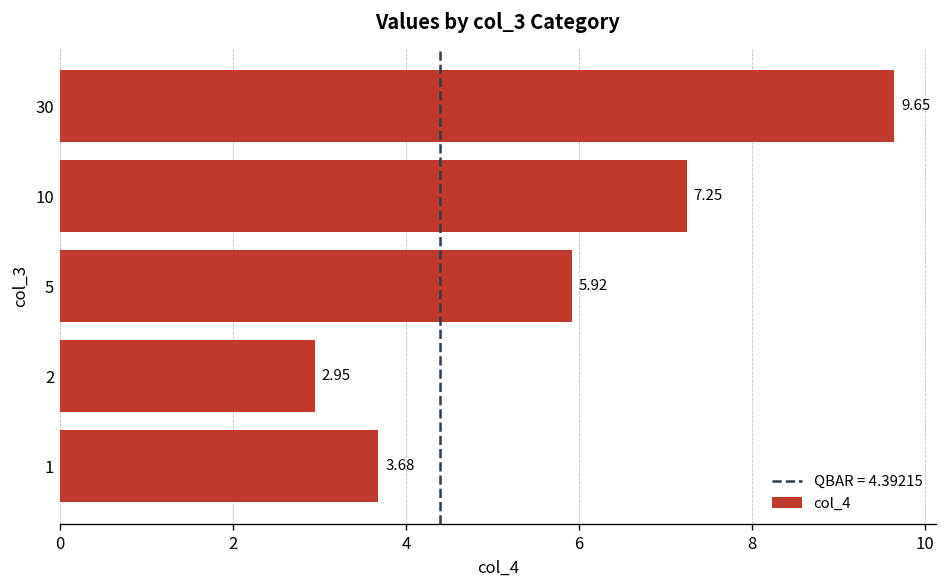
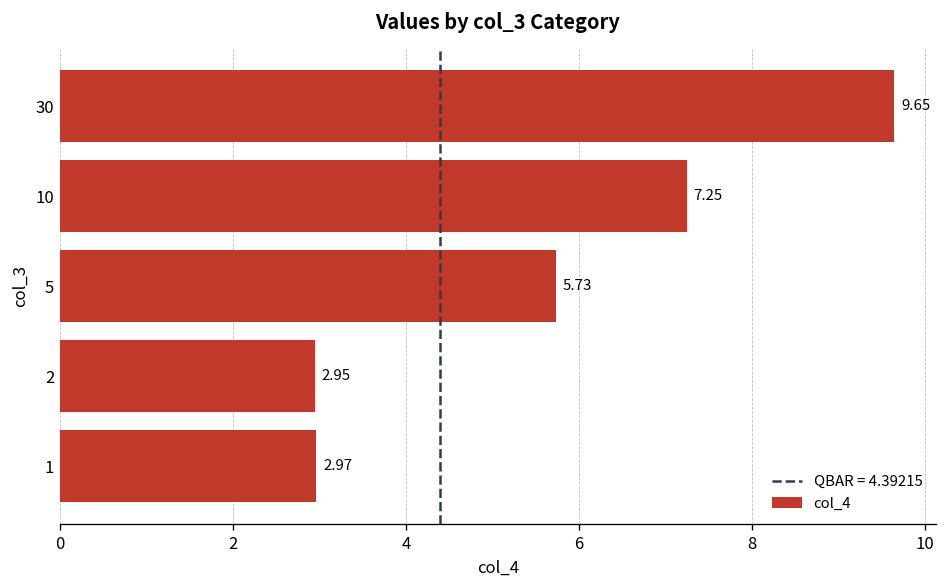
5: 5.92 -> 5.73
1: 3.68 -> 2.97
